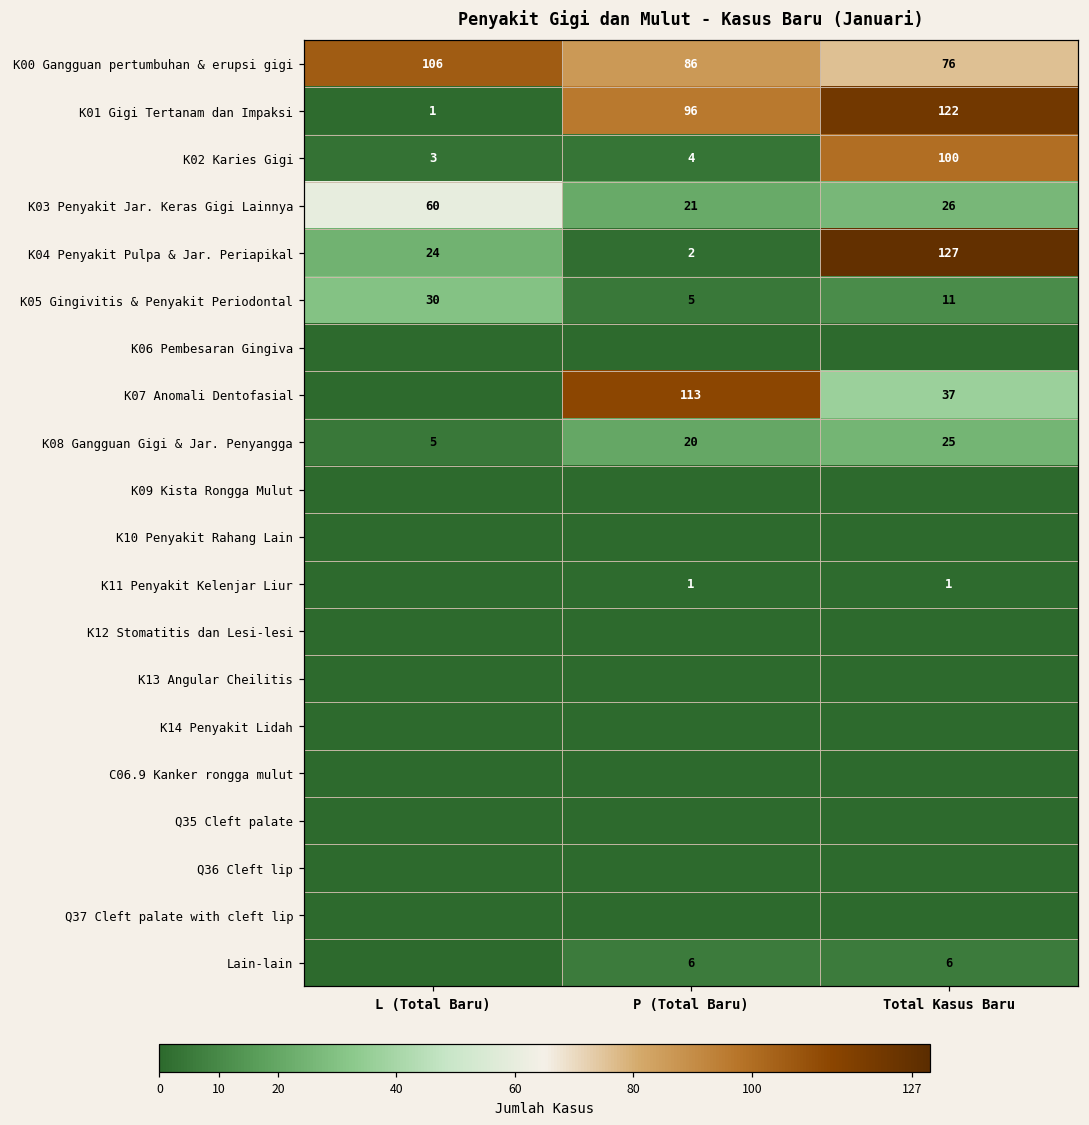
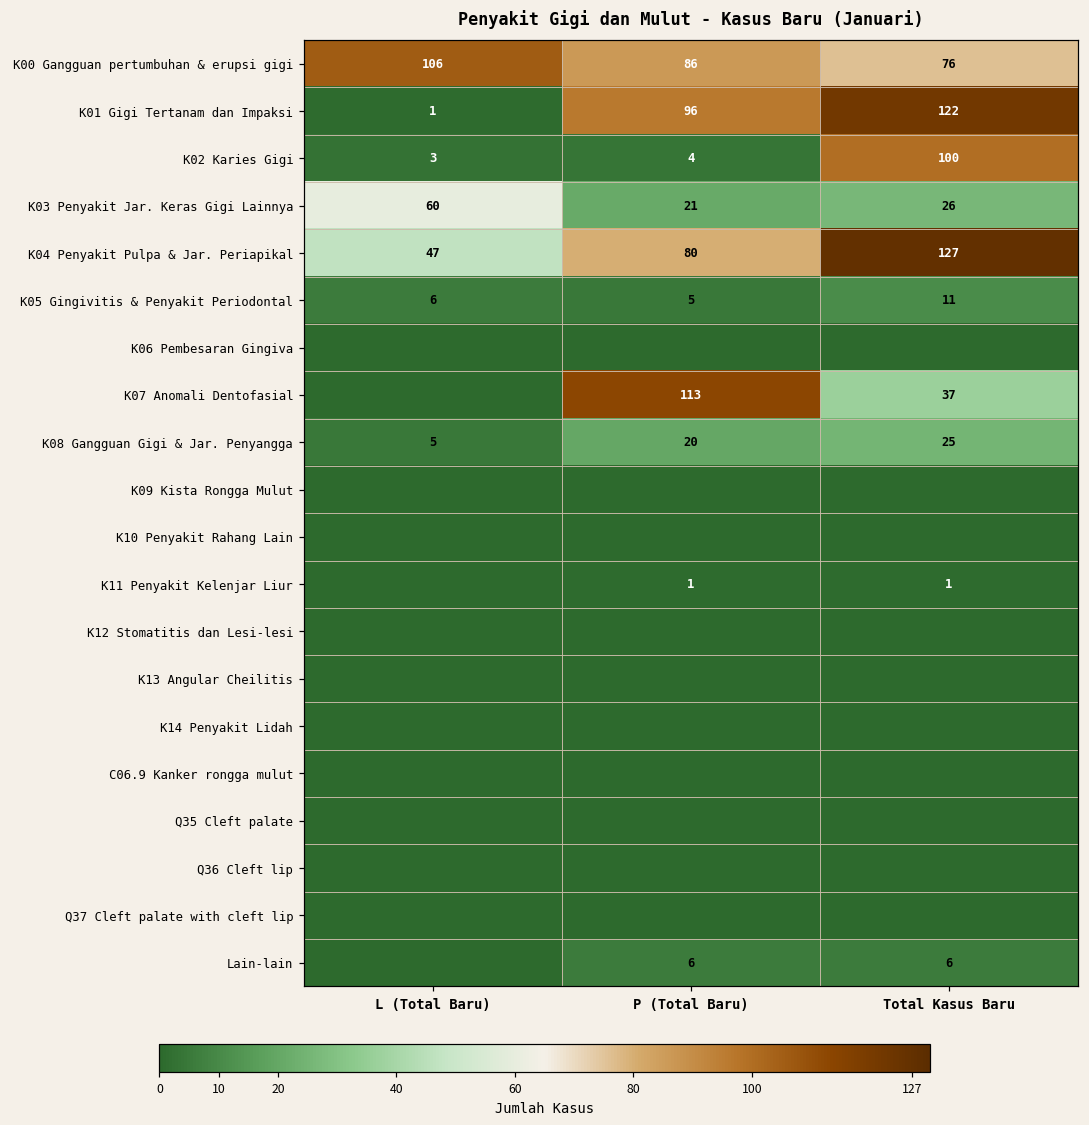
K04 Penyakit Pulpa & Jar. Periapikal, L (Total Baru): 24 -> 47
K04 Penyakit Pulpa & Jar. Periapikal, P (Total Baru): 2 -> 80
K05 Gingivitis & Penyakit Periodontal, L (Total Baru): 30 -> 6
